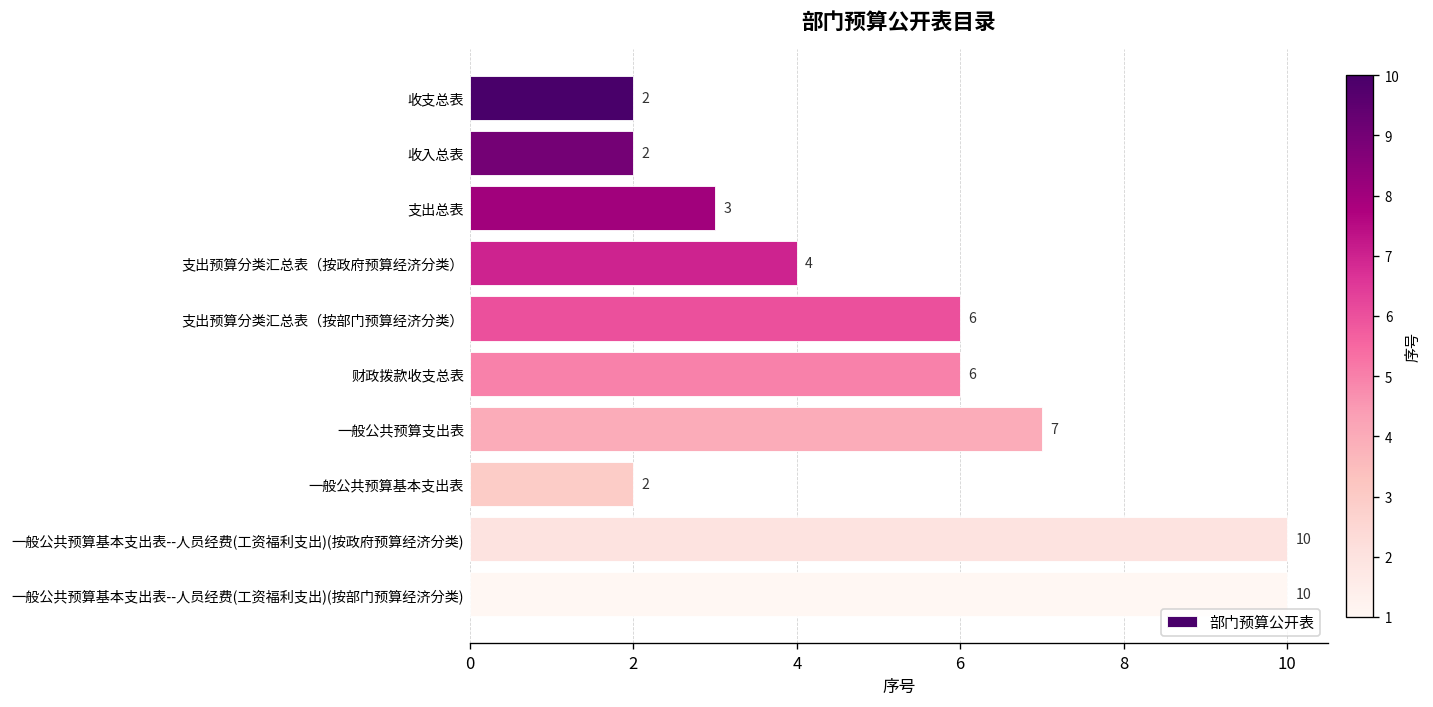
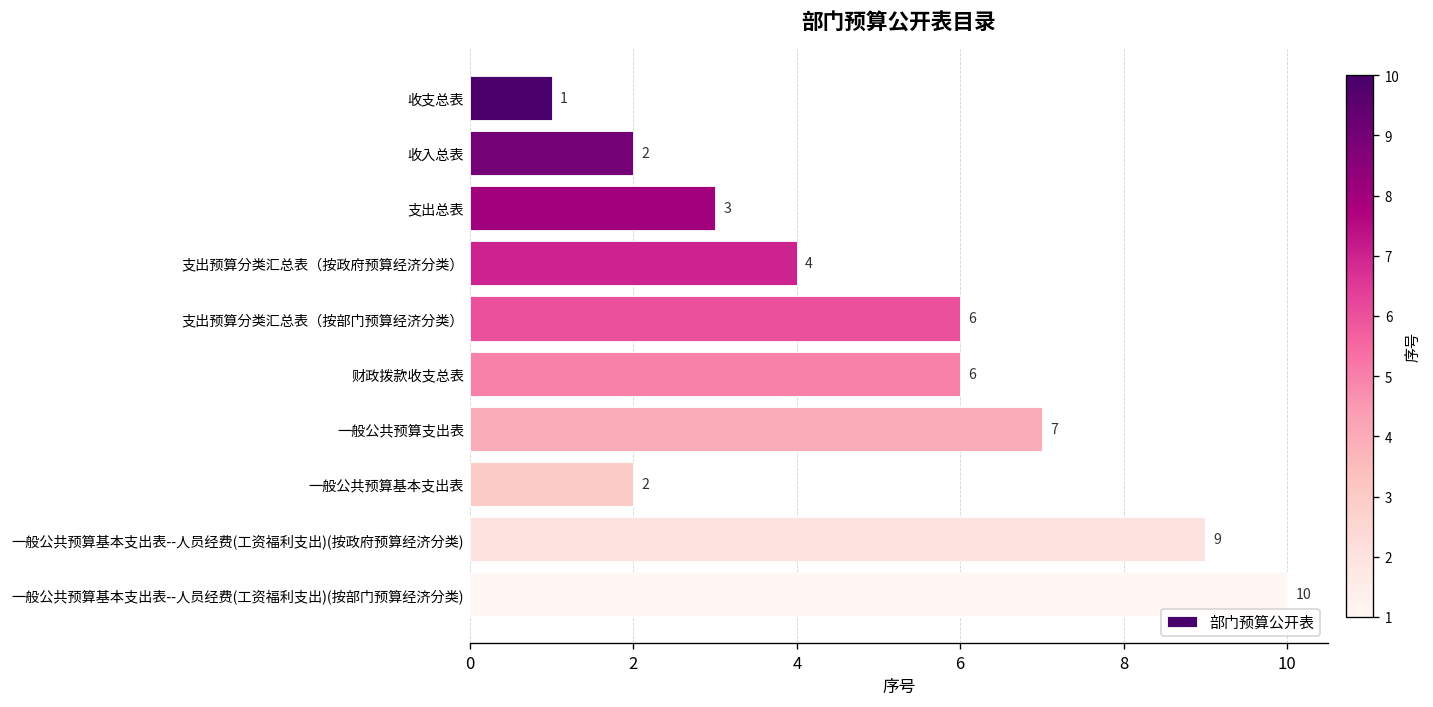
收支总表: 2 -> 1
一般公共预算基本支出表--人员经费(工资福利支出)(按政府预算经济分类): 10 -> 9
